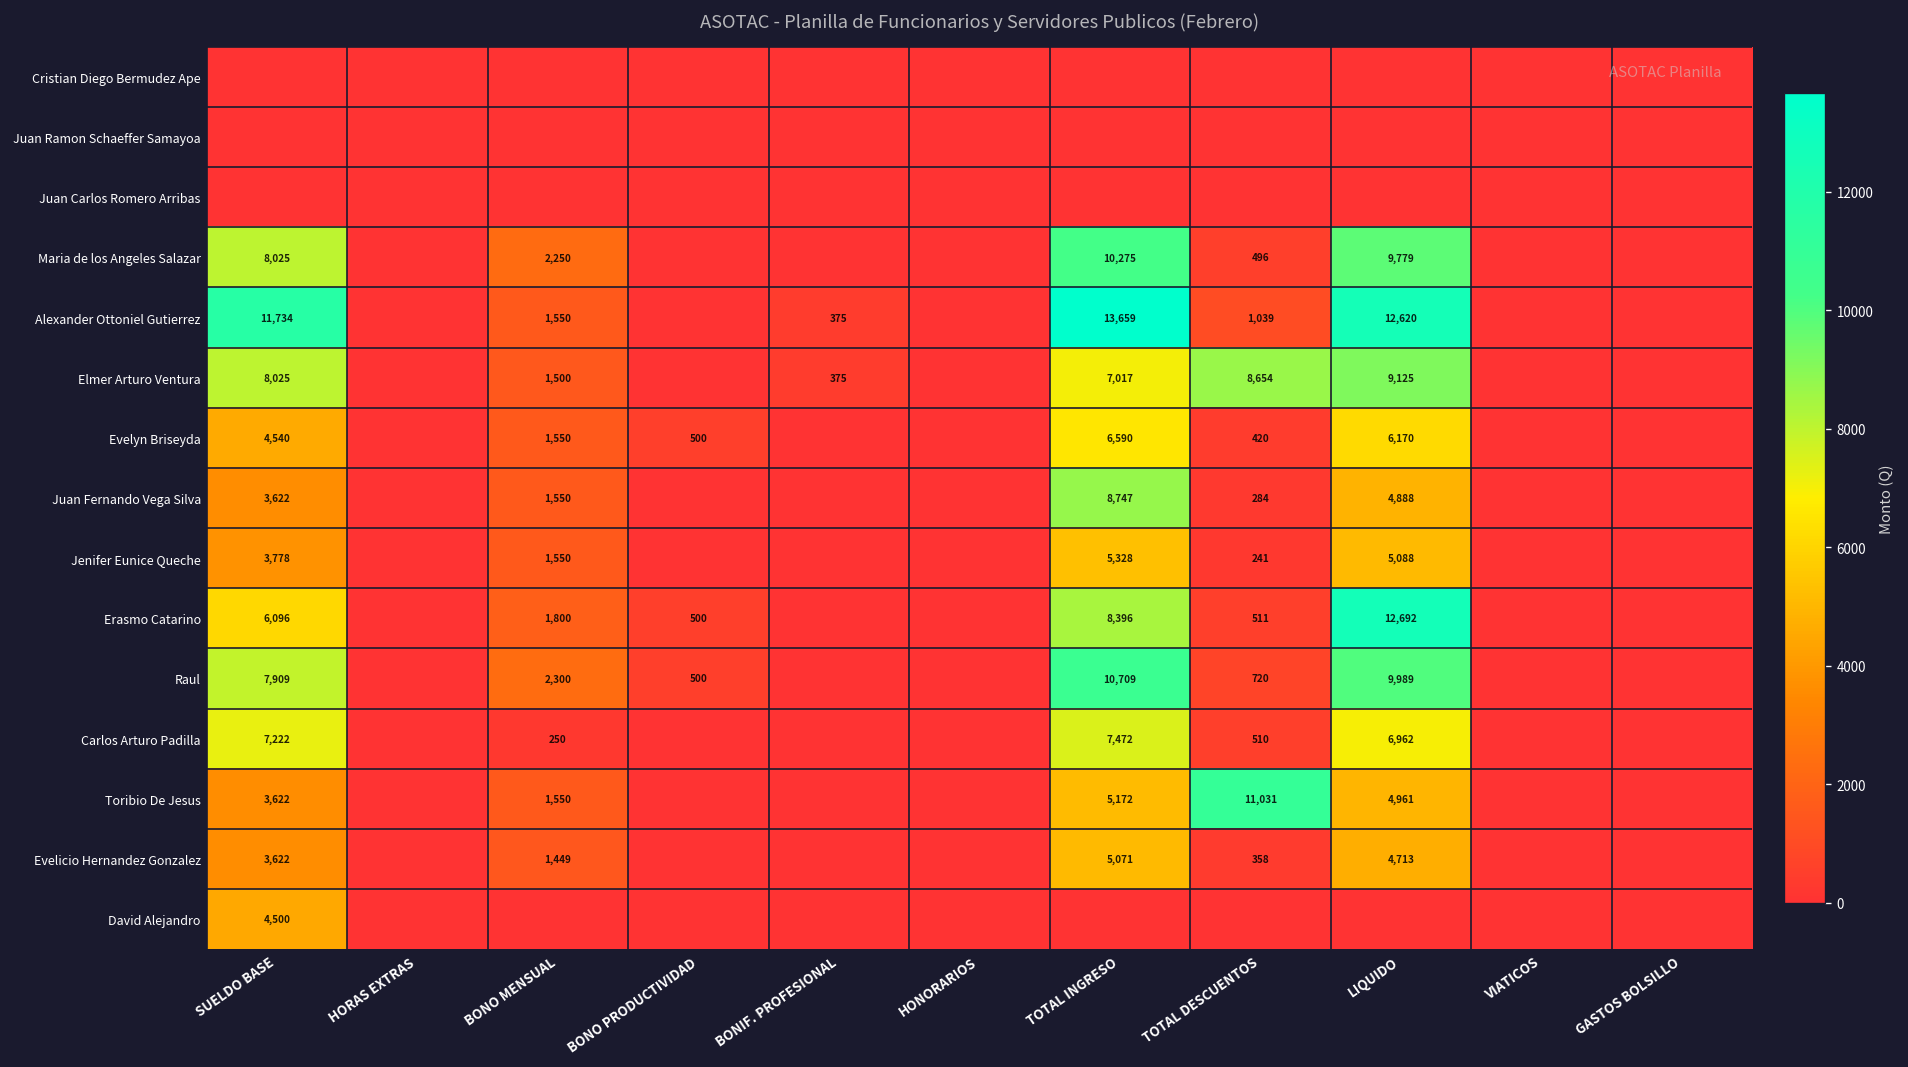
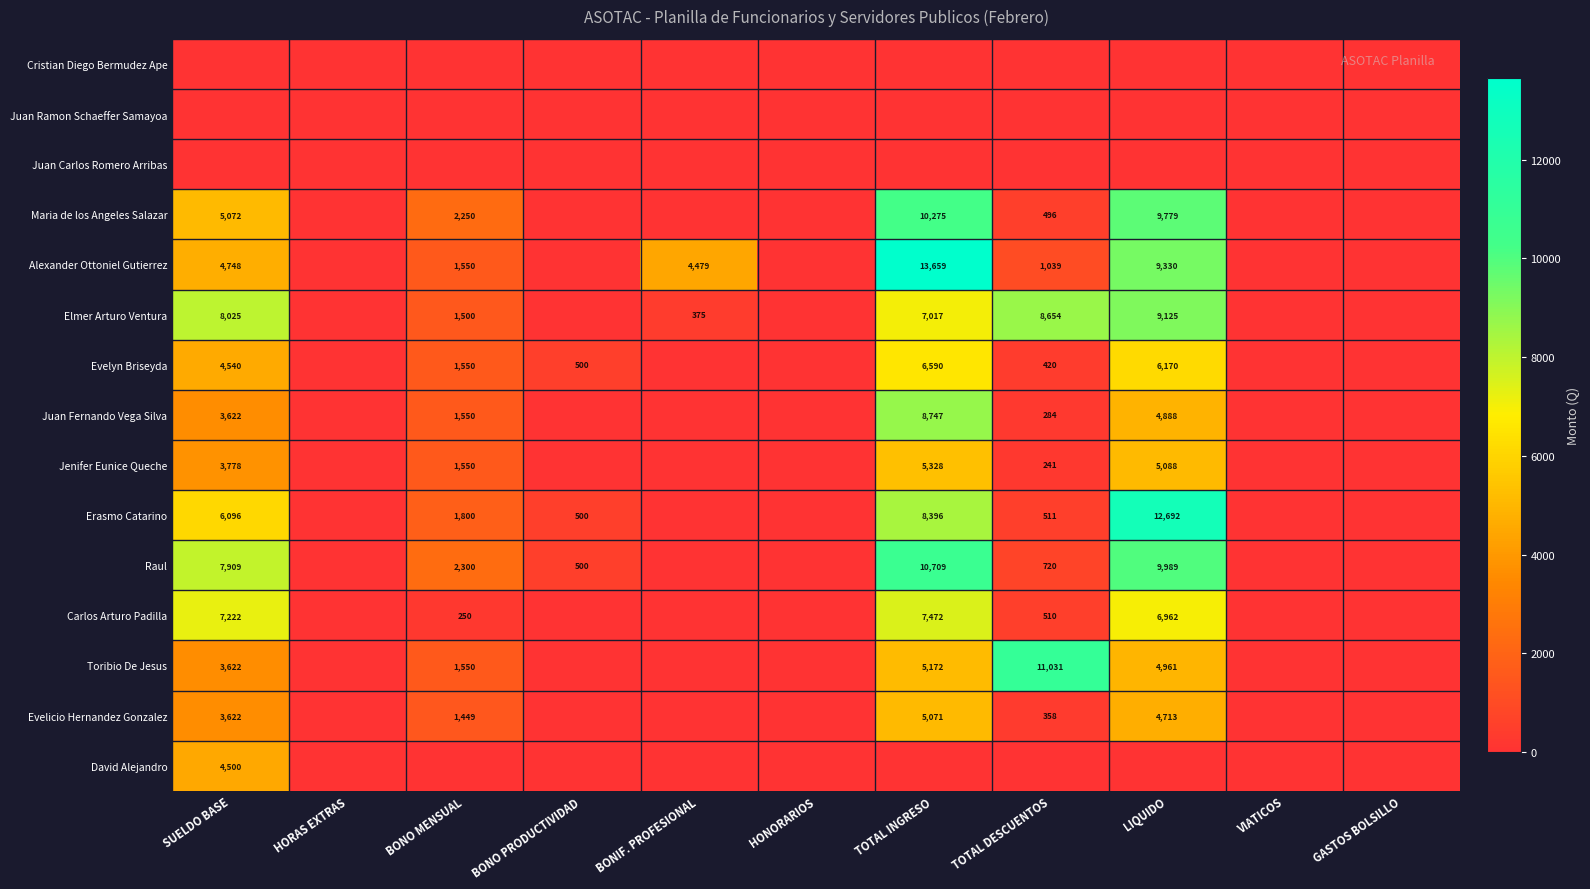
Maria de los Angeles Salazar, SUELDO BASE: 8,025 -> 5,072
Alexander Ottoniel Gutierrez, SUELDO BASE: 11,734 -> 4,748
Alexander Ottoniel Gutierrez, BONIF. PROFESIONAL: 375 -> 4,479
Alexander Ottoniel Gutierrez, LIQUIDO: 12,620 -> 9,330
